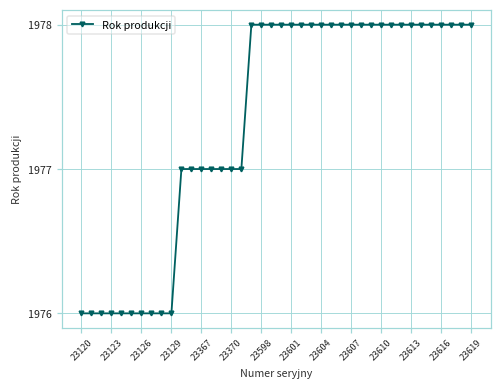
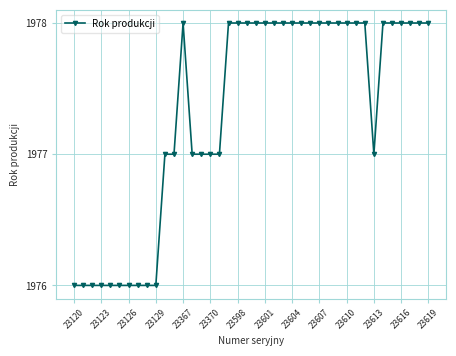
23367: 1977 -> 1978
23613: 1978 -> 1977
